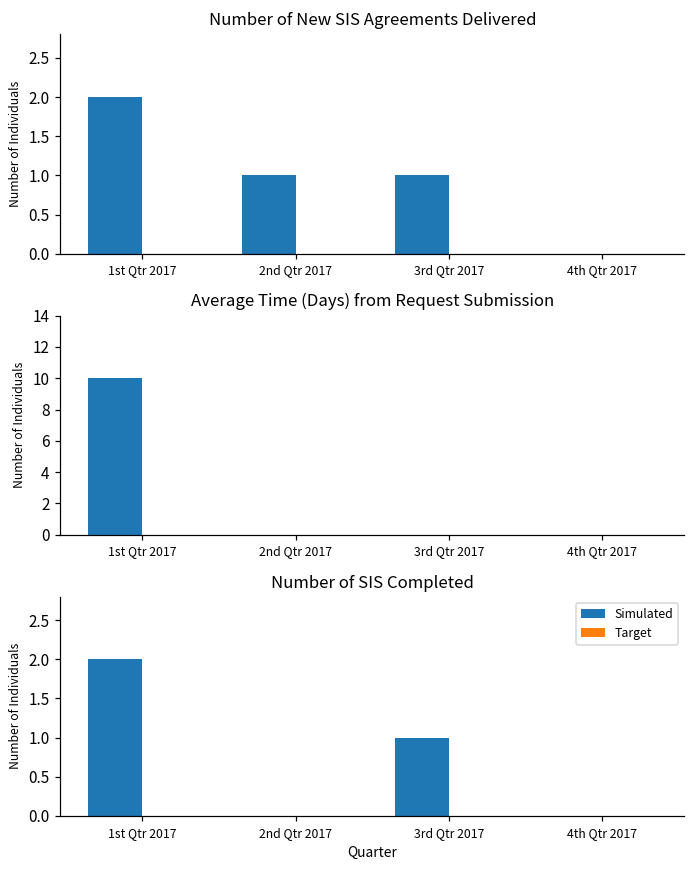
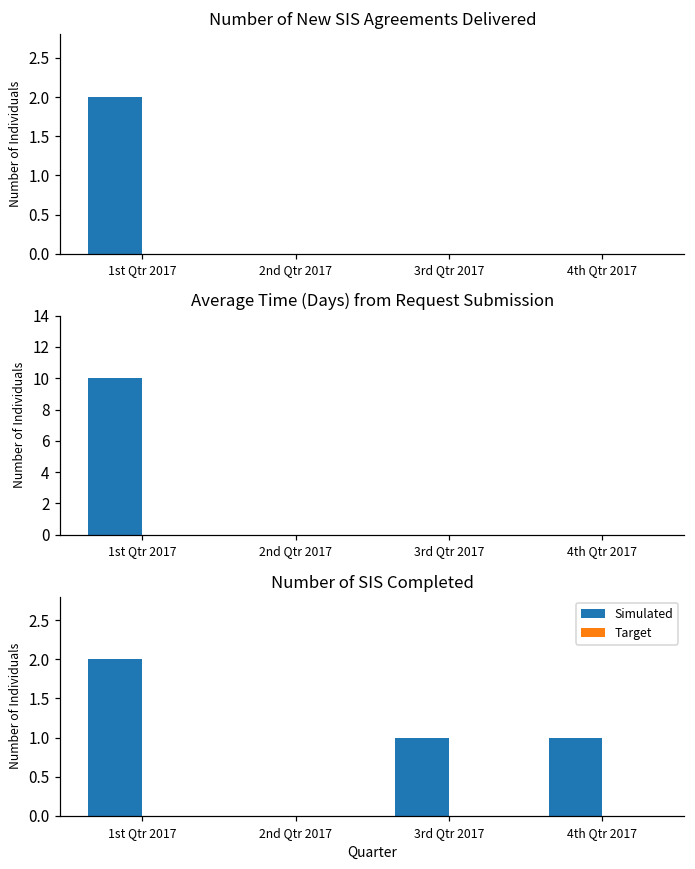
Number of New SIS Agreements Delivered, Simulated, 2nd Qtr 2017: 1 -> 0
Number of New SIS Agreements Delivered, Simulated, 3rd Qtr 2017: 1 -> 0
Number of SIS Completed, Simulated, 4th Qtr 2017: 0 -> 1
